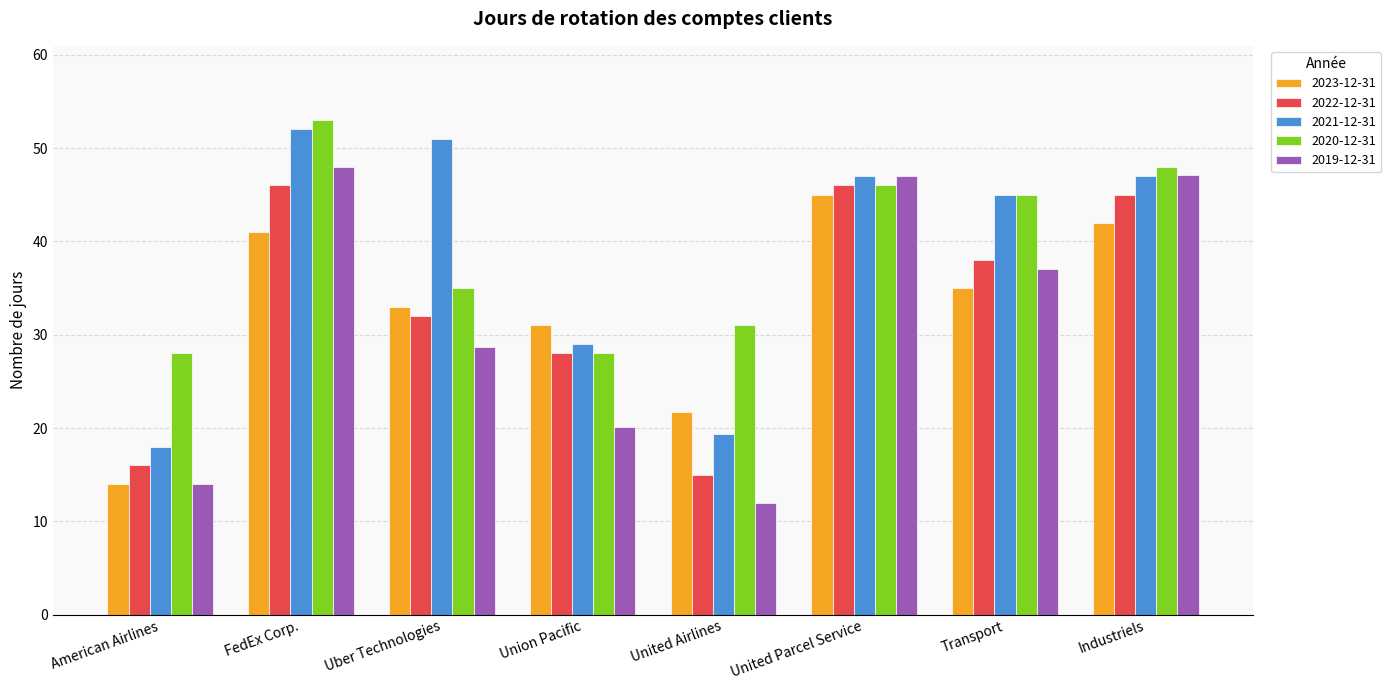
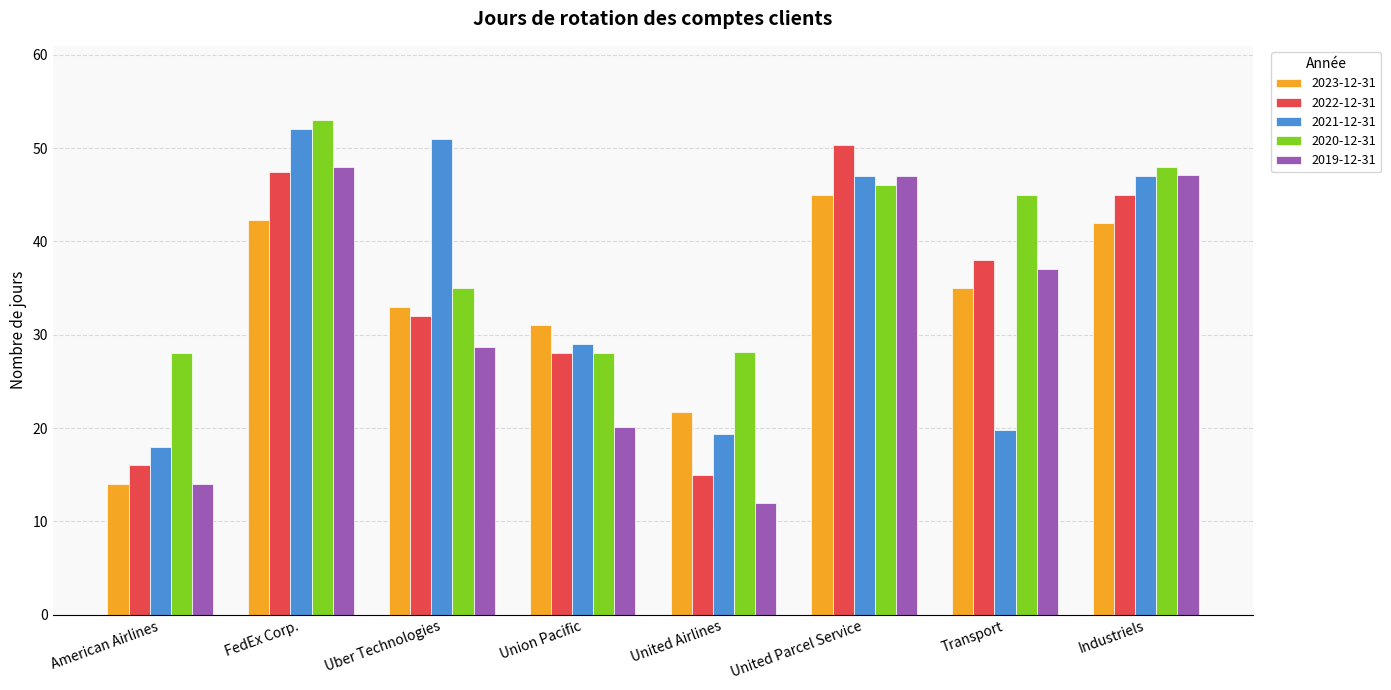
2023-12-31, FedEx Corp.: 41 -> 42
2022-12-31, FedEx Corp.: 46 -> 47
2020-12-31, United Airlines: 31 -> 28
2022-12-31, United Parcel Service: 46 -> 50
2021-12-31, Transport: 45 -> 20
